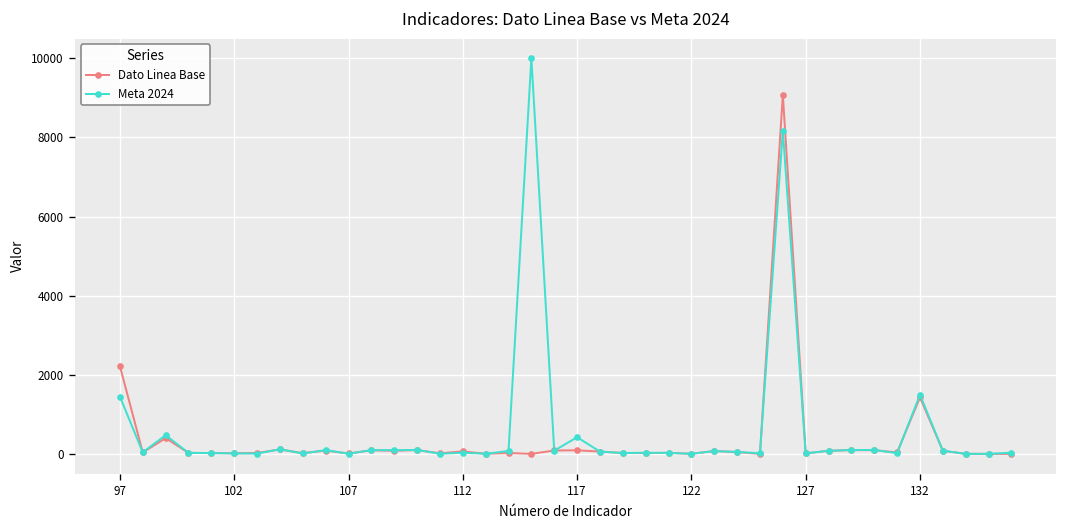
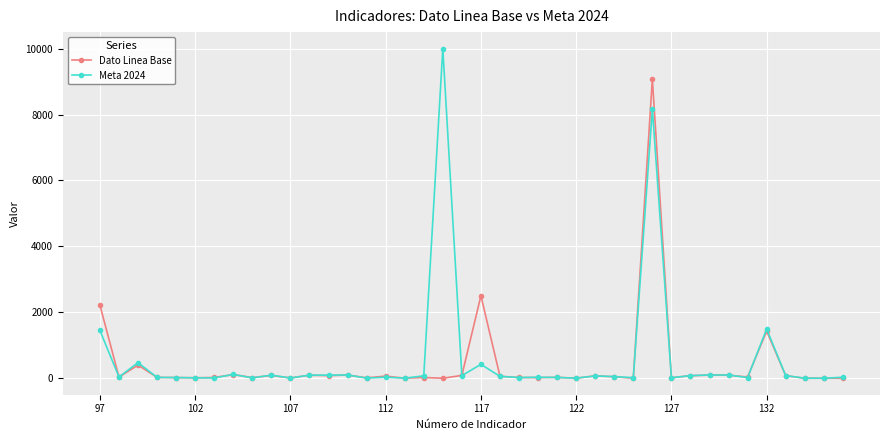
Dato Linea Base, 117: 100 -> 2500
